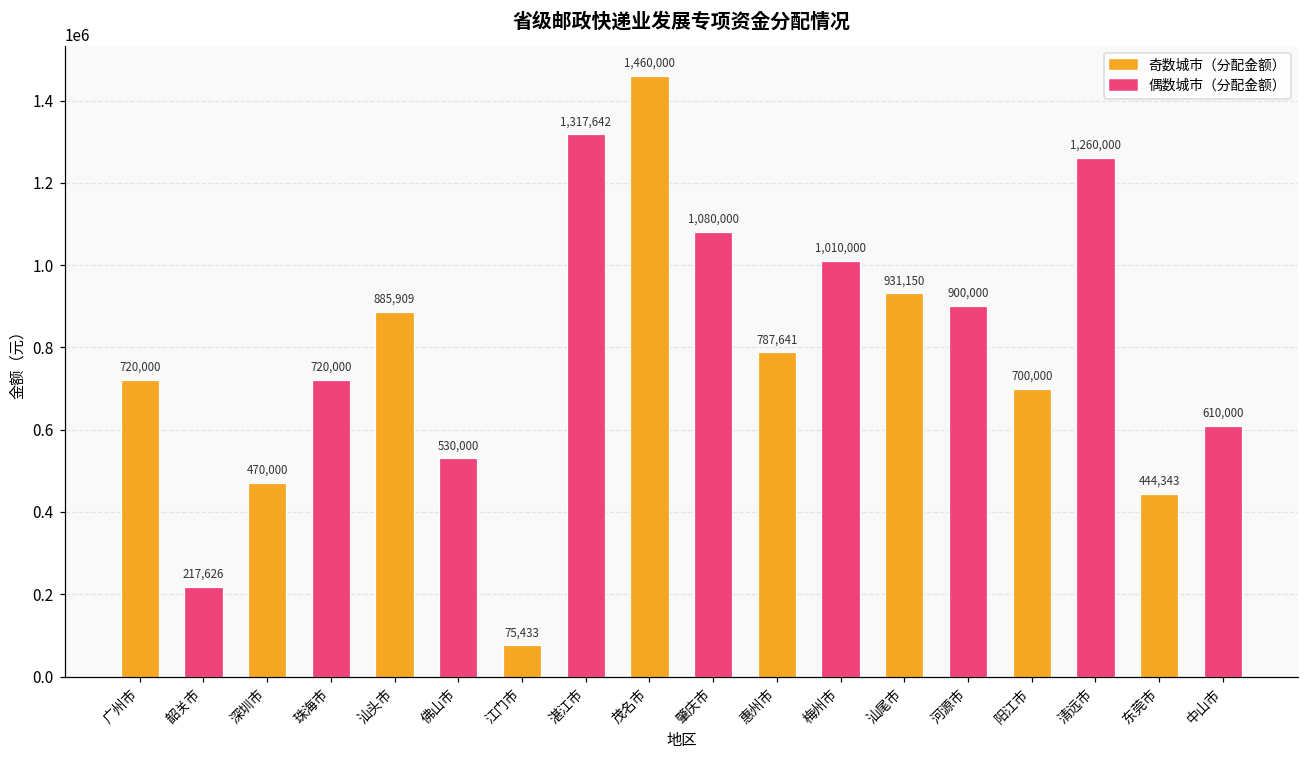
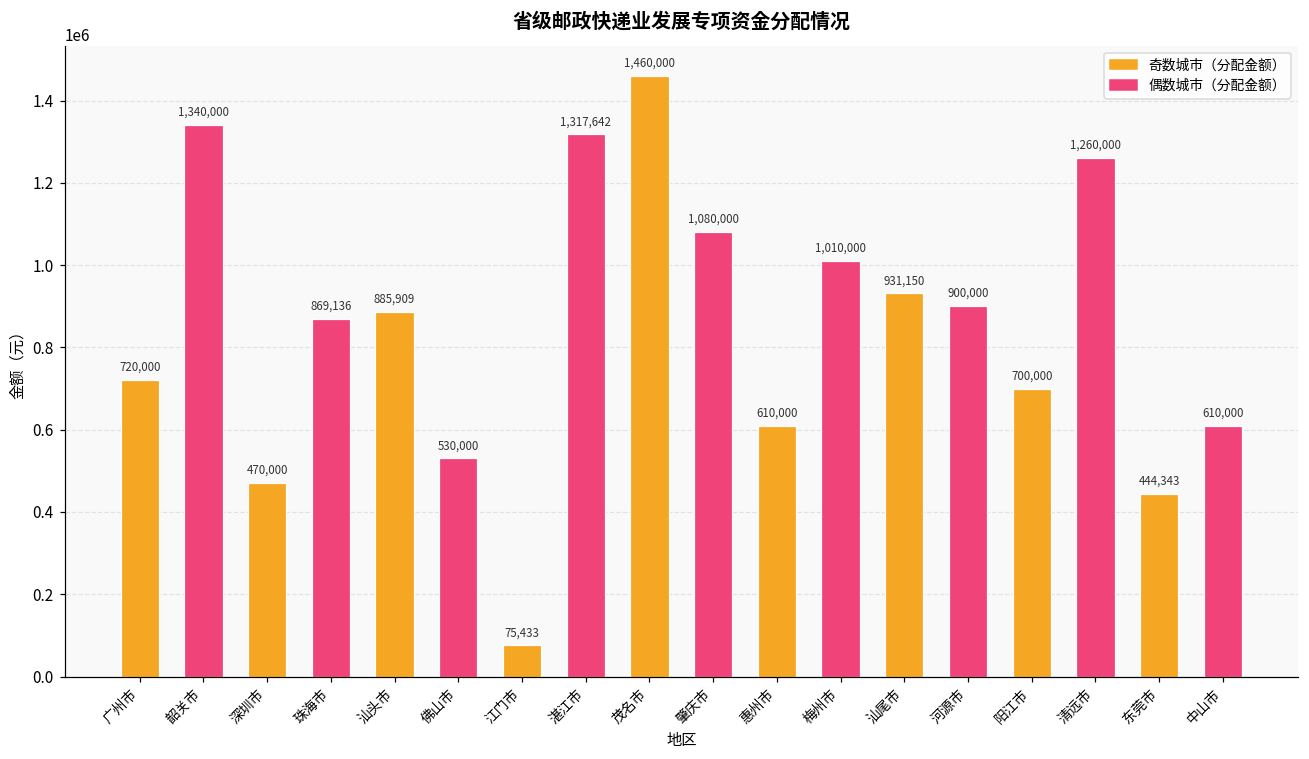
韶关市: 217,626 -> 1,340,000
珠海市: 720,000 -> 869,136
惠州市: 787,641 -> 610,000
